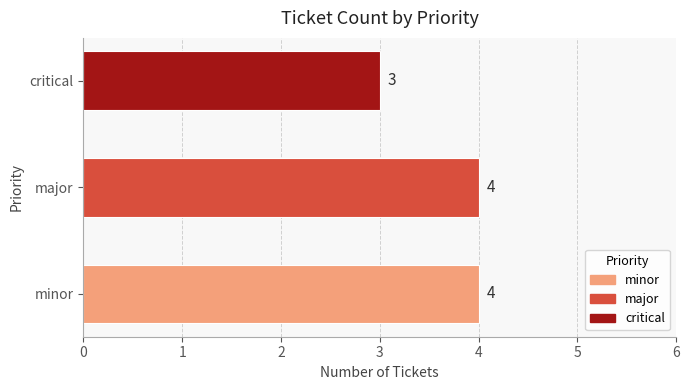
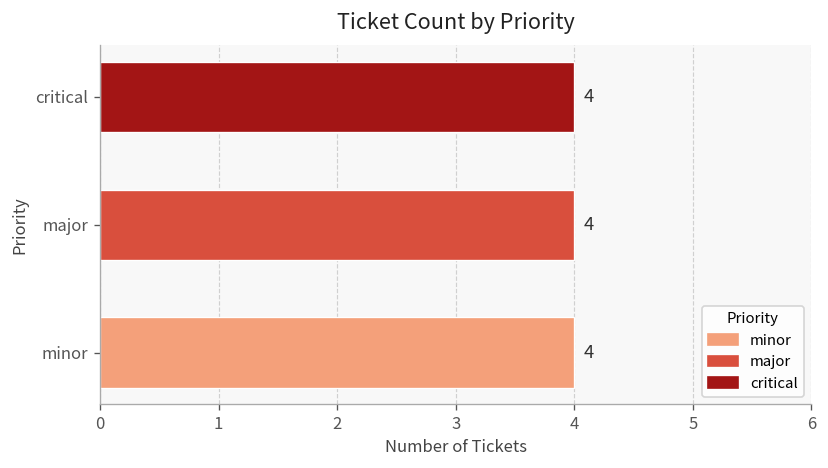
critical: 3 -> 4
